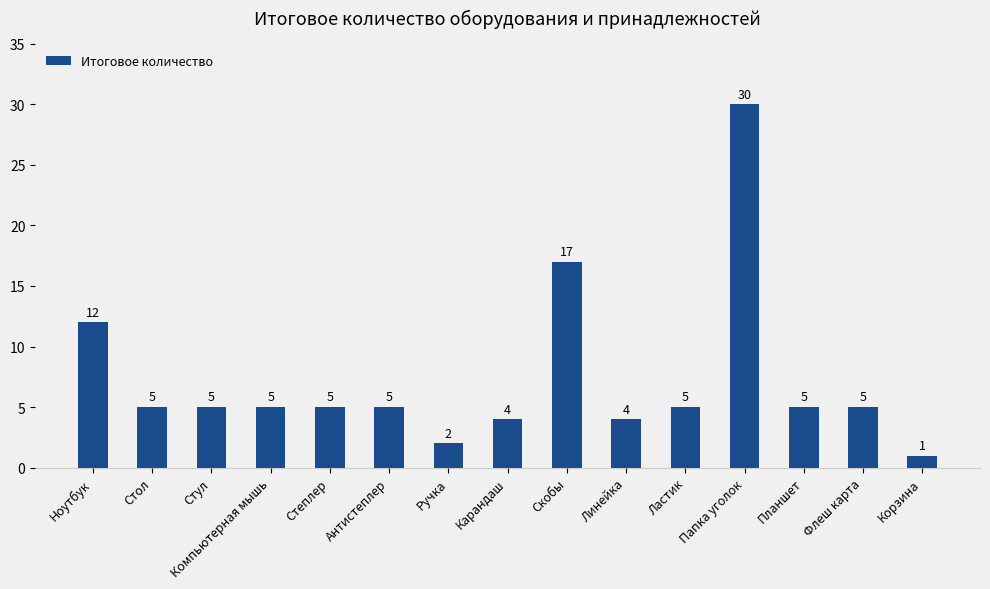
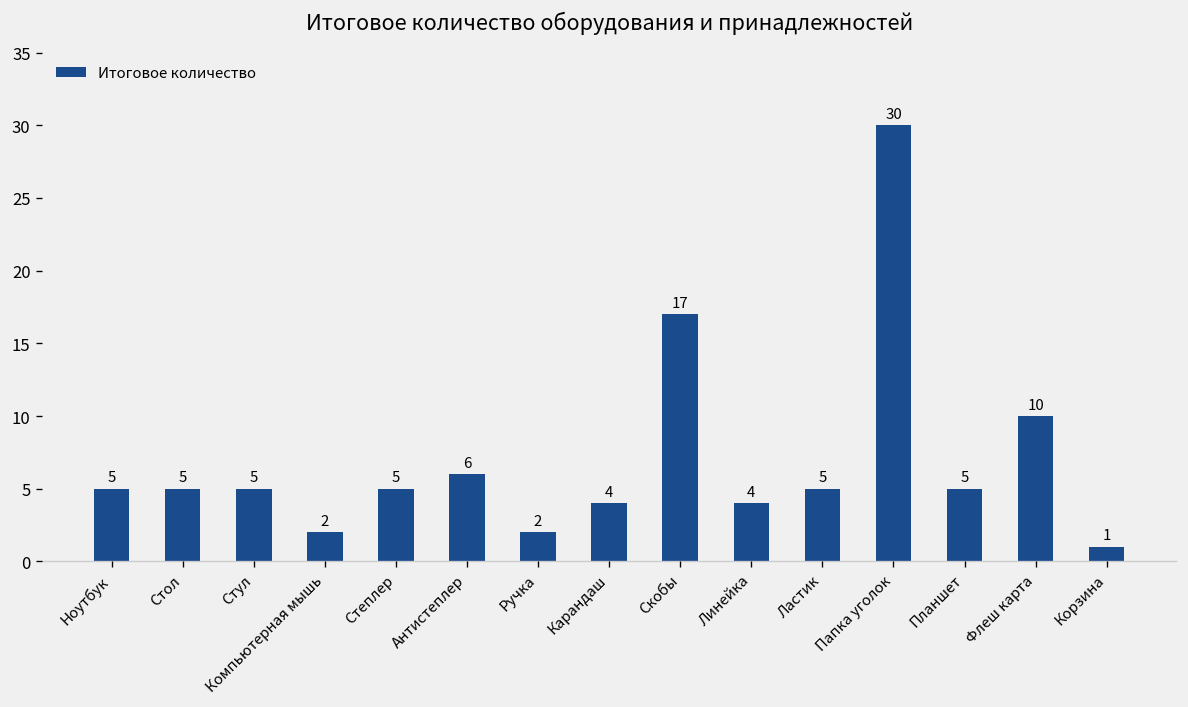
Ноутбук: 12 -> 5
Компьютерная мышь: 5 -> 2
Антистеплер: 5 -> 6
Флеш карта: 5 -> 10
